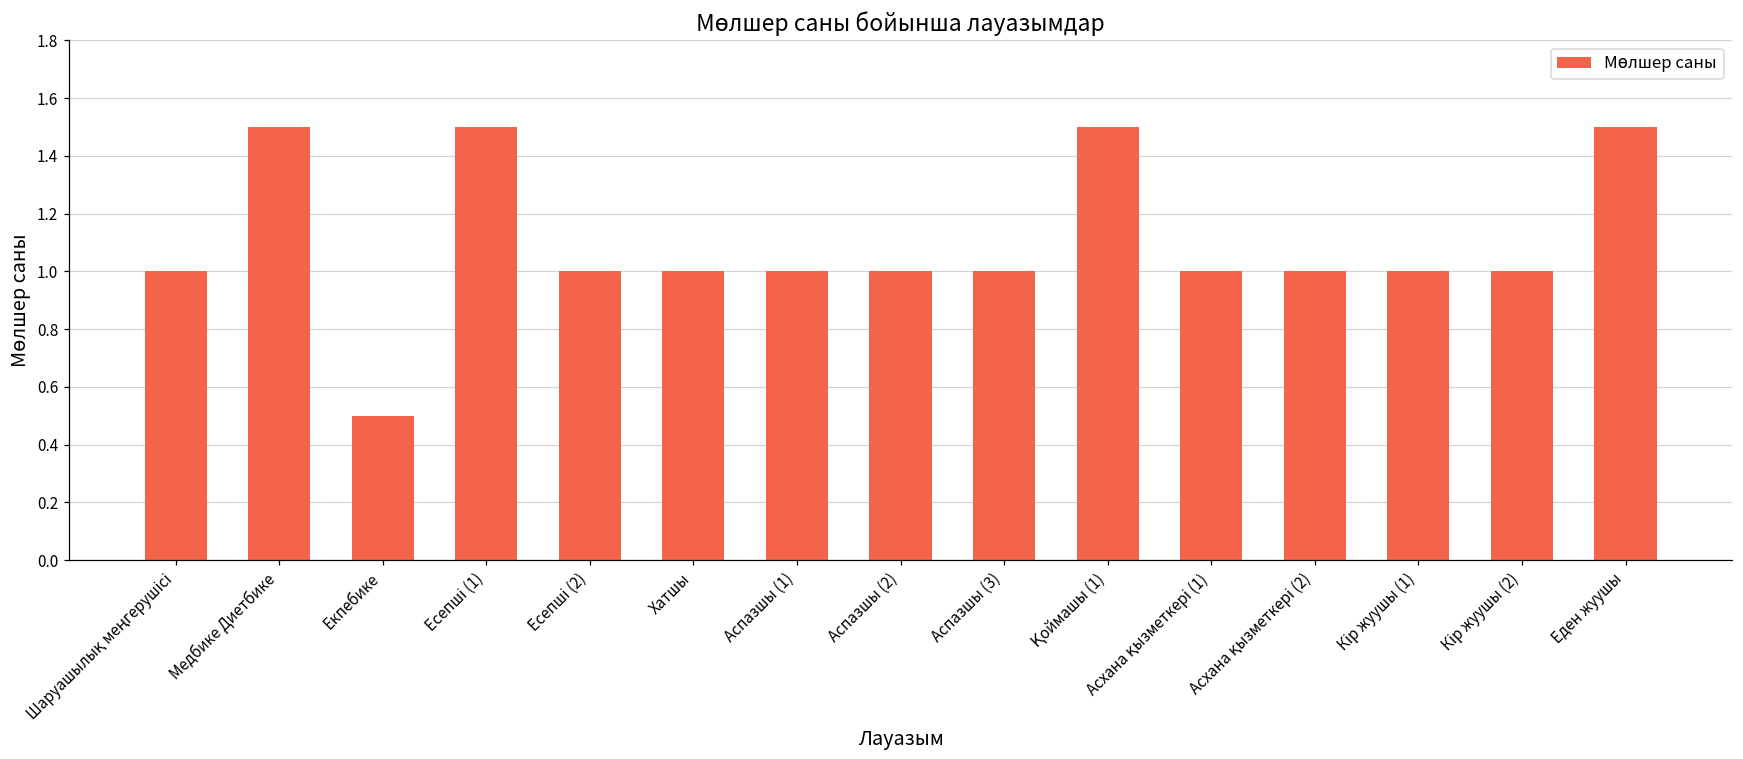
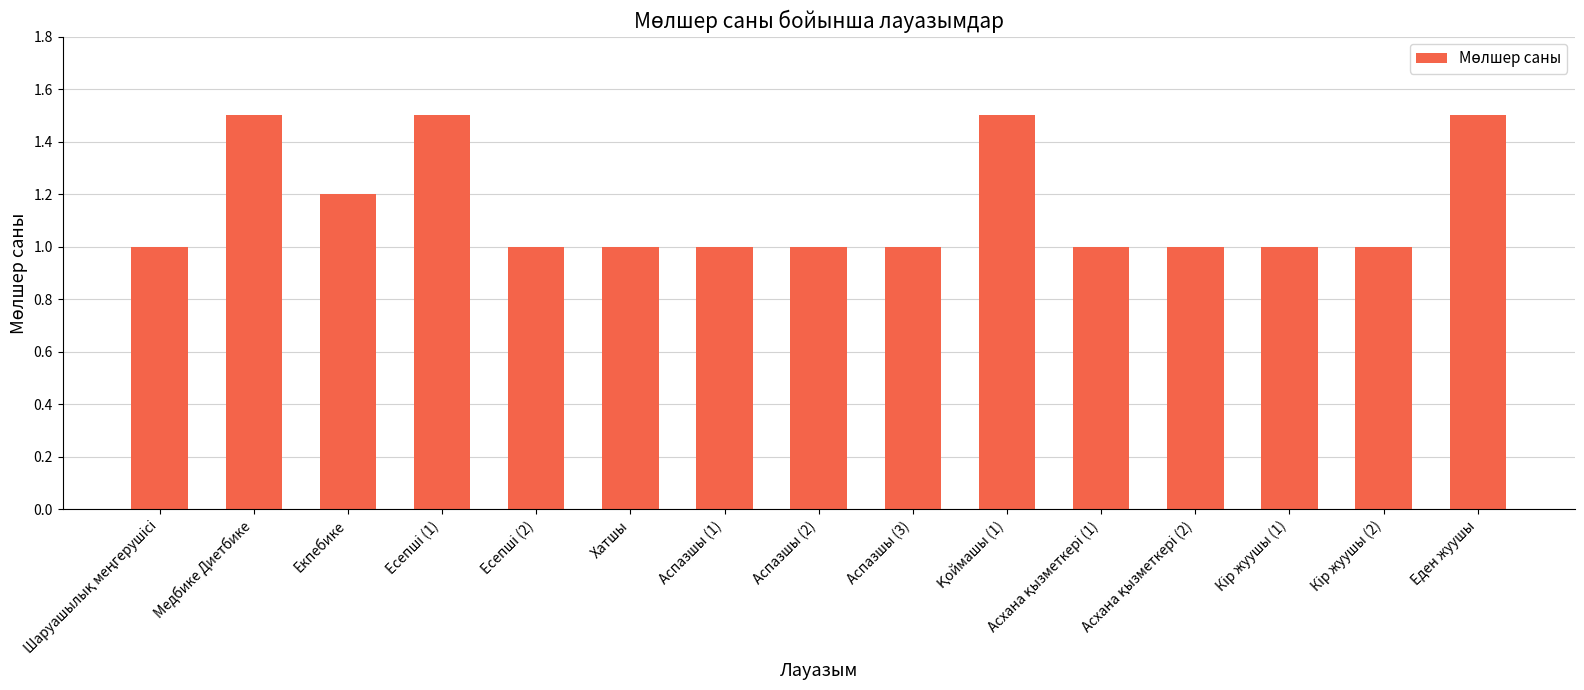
Екпебике: 0.5 -> 1.2
